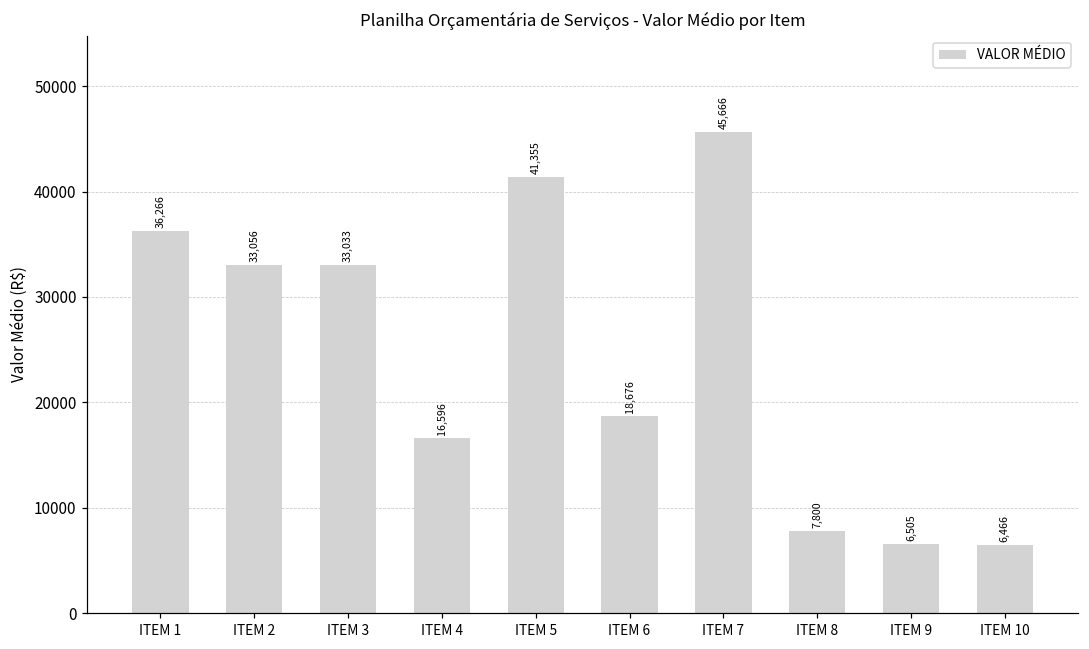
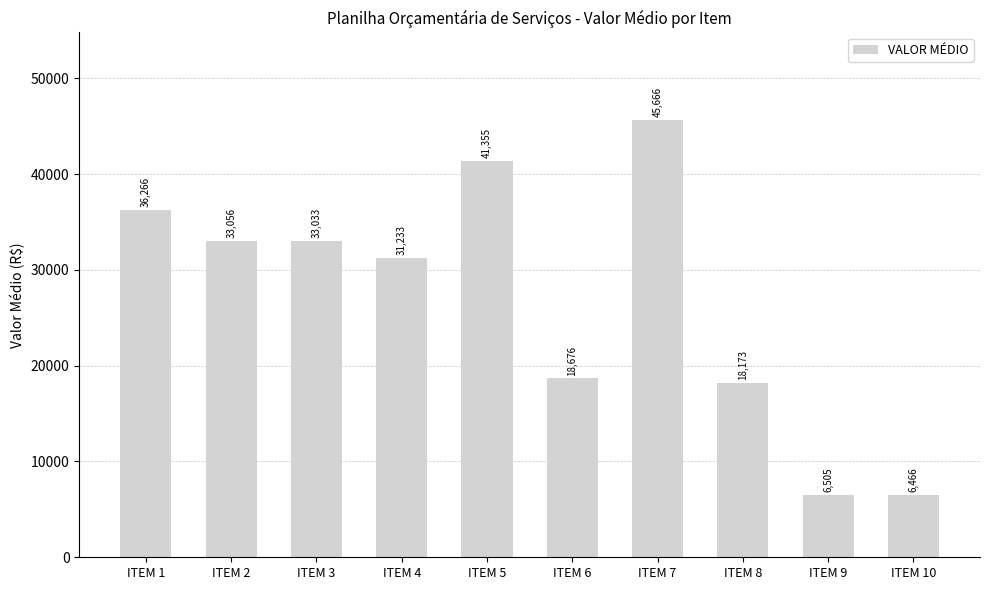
ITEM 4: 16,596 -> 31,233
ITEM 8: 7,800 -> 18,173
